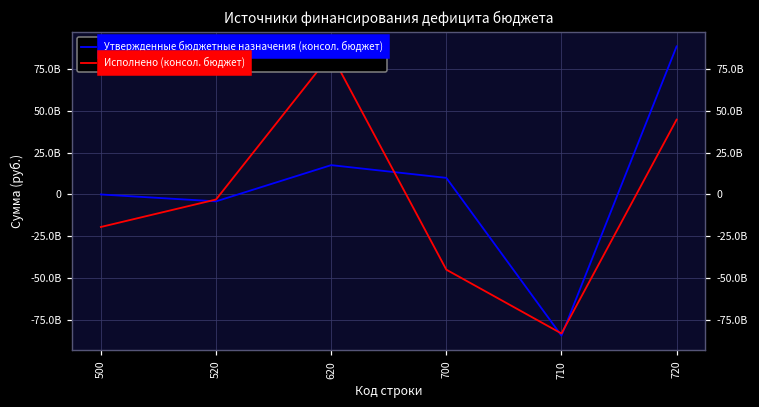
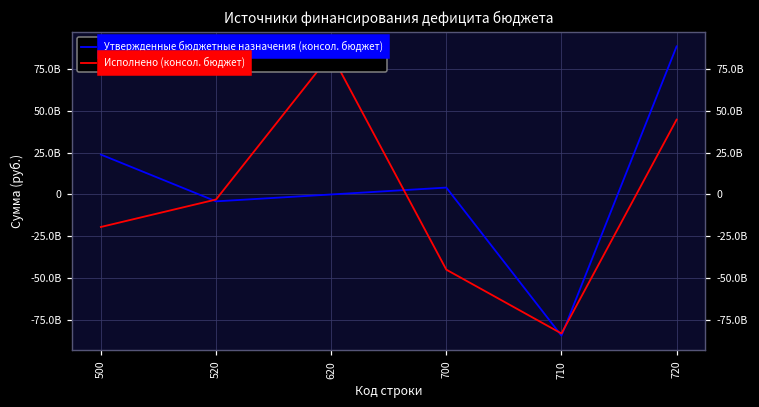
Утвержденные бюджетные назначения (консол. бюджет), 500: 0 -> 24000000000
Утвержденные бюджетные назначения (консол. бюджет), 620: 17000000000 -> 0
Утвержденные бюджетные назначения (консол. бюджет), 700: 10000000000 -> 4000000000
